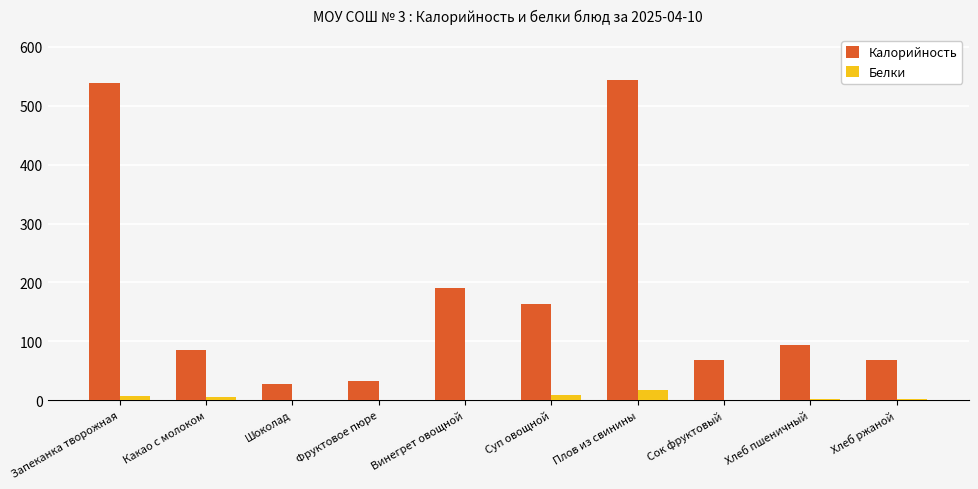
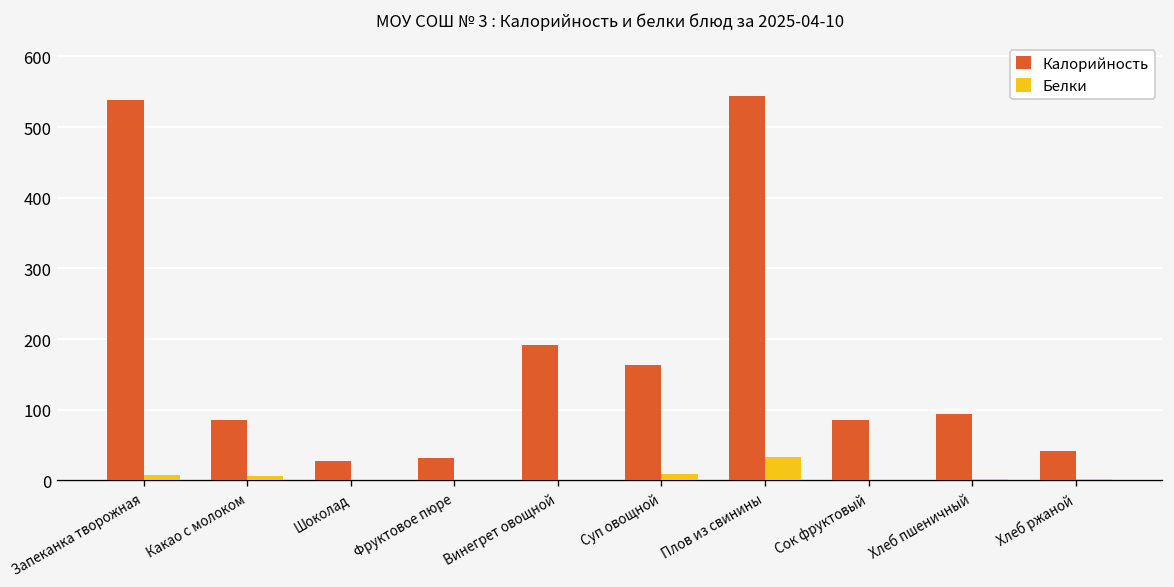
Белки, Плов из свинины: 20 -> 30
Калорийность, Сок фруктовый: 70 -> 80
Калорийность, Хлеб ржаной: 70 -> 40
